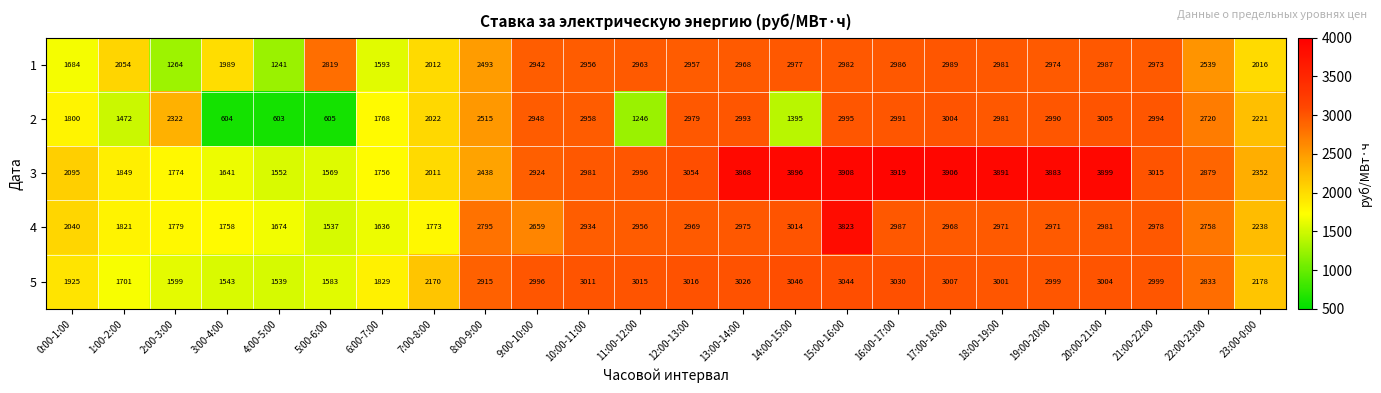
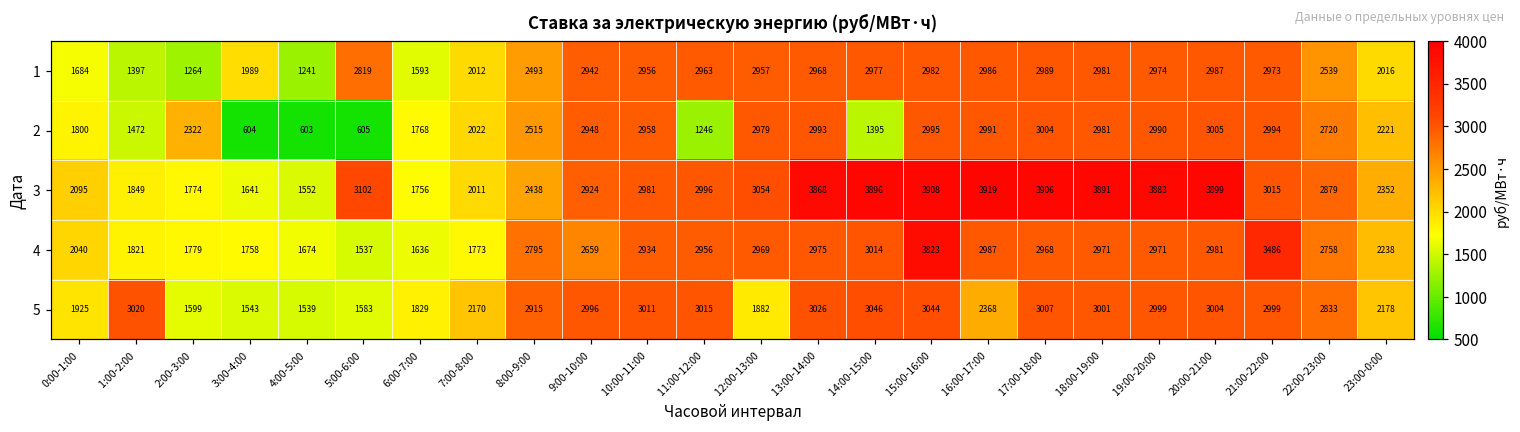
1, 1:00-2:00: 2054 -> 1397
3, 5:00-6:00: 1569 -> 3102
4, 21:00-22:00: 2978 -> 3486
5, 1:00-2:00: 1701 -> 3020
5, 12:00-13:00: 3016 -> 1882
5, 16:00-17:00: 3030 -> 2368
